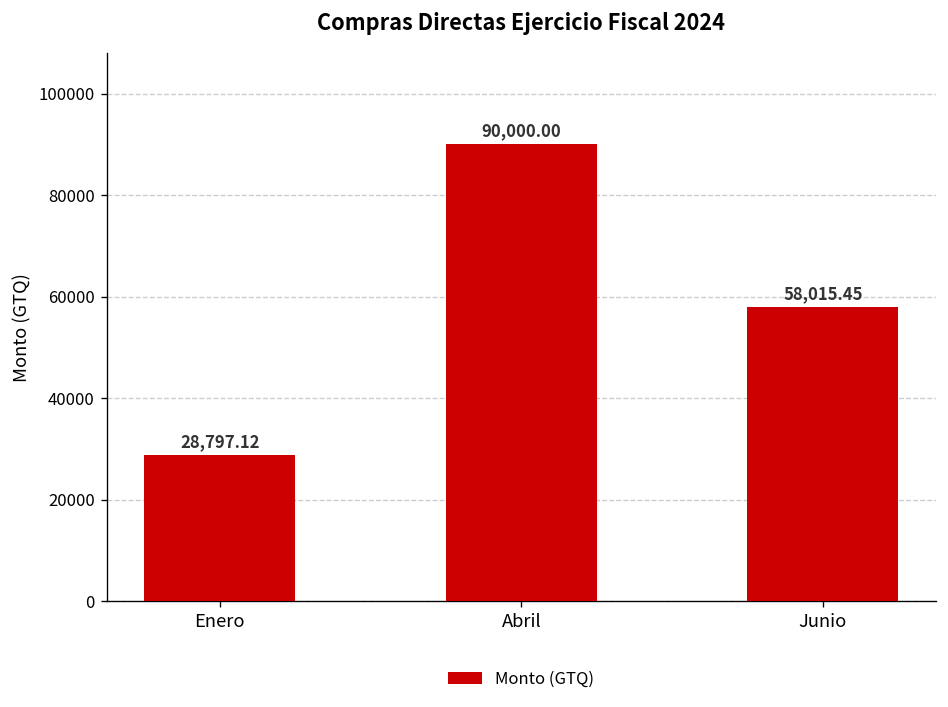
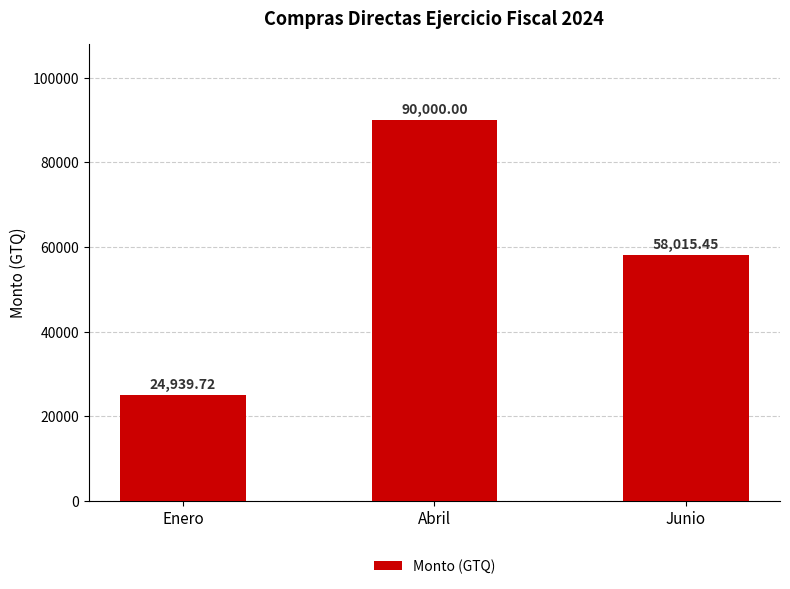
Enero: 28,797.12 -> 24,939.72
